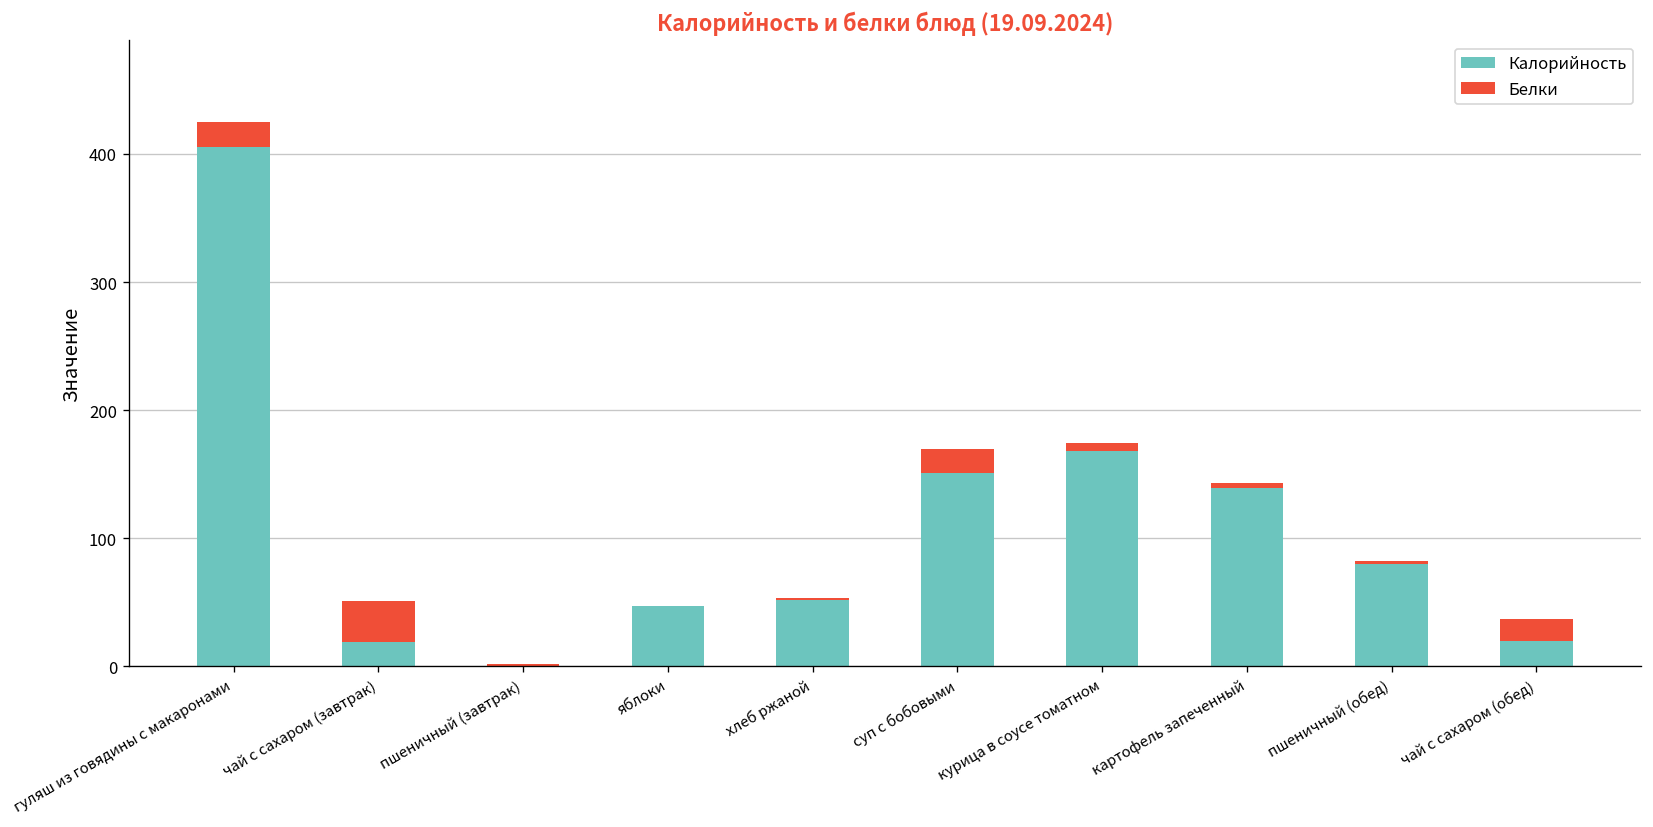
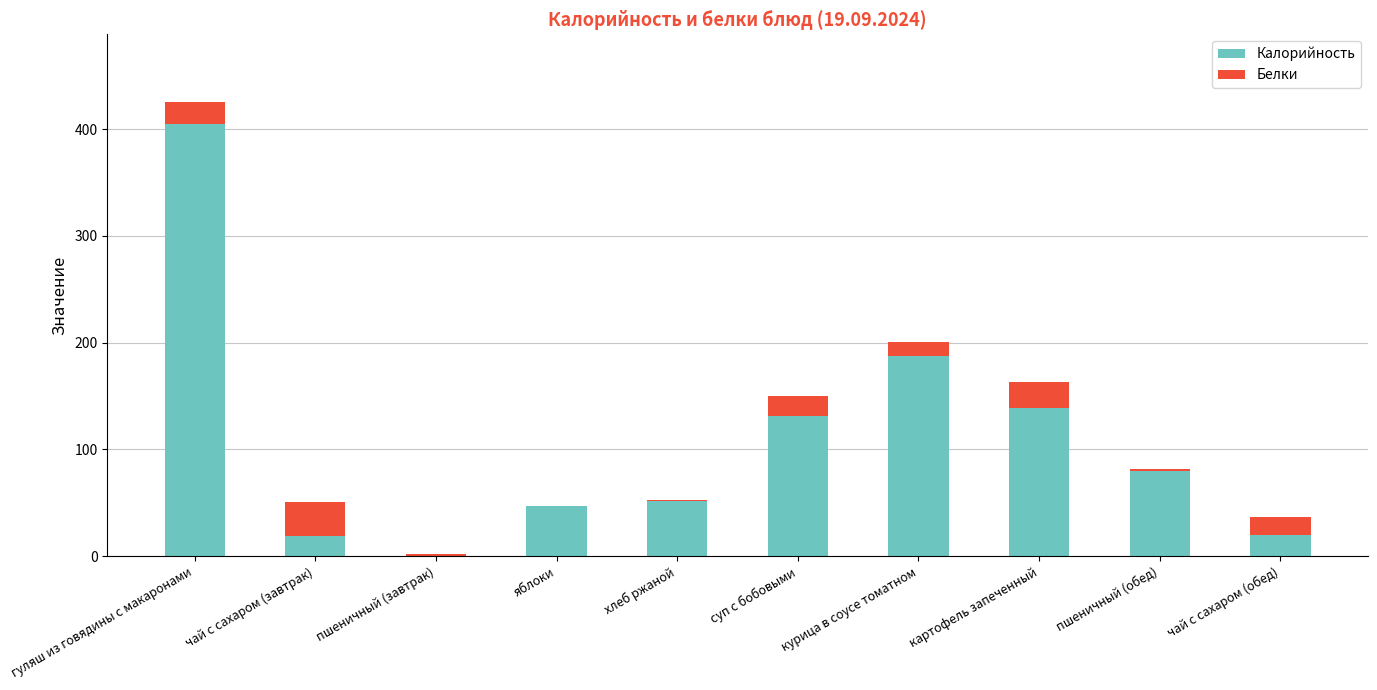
Калорийность, суп с бобовыми: 151 -> 131
Калорийность, курица в соусе томатном: 168 -> 187
Белки, курица в соусе томатном: 6 -> 14
Белки, картофель запеченный: 4 -> 24
